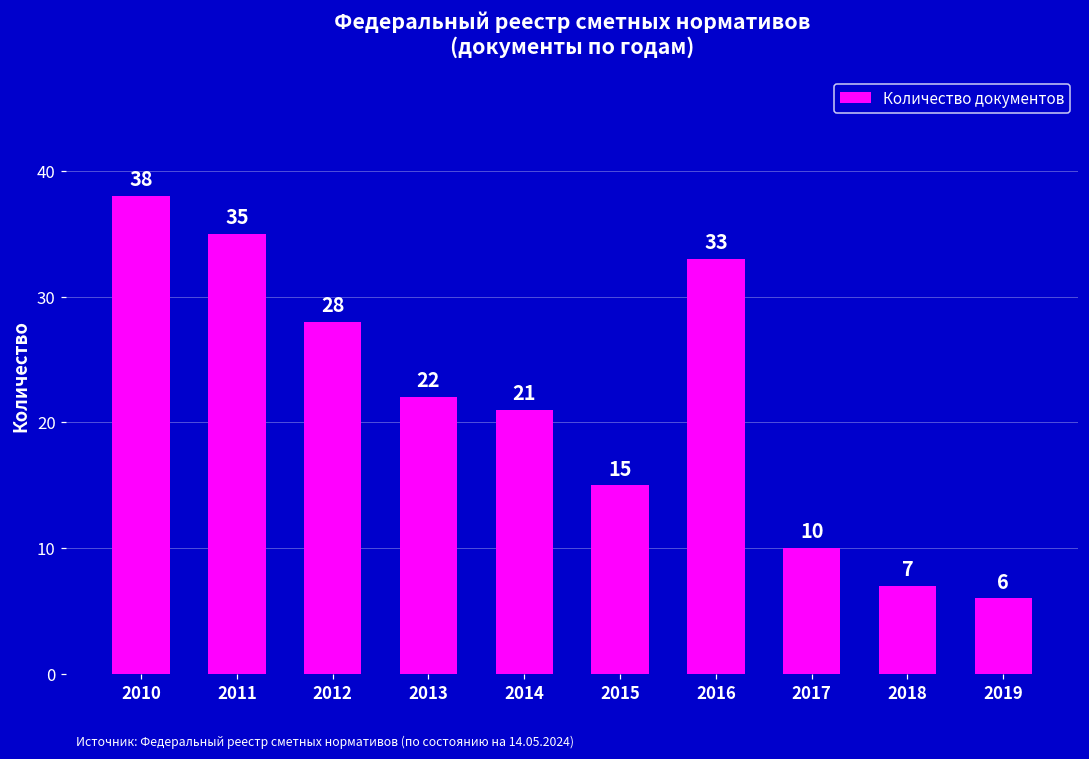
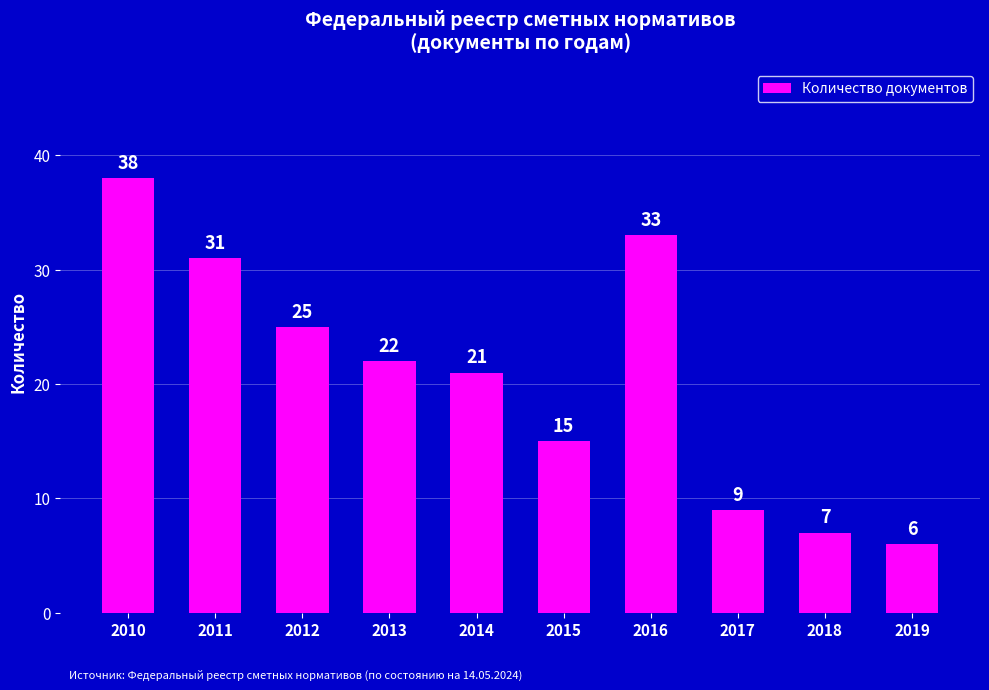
2011: 35 -> 31
2012: 28 -> 25
2017: 10 -> 9
